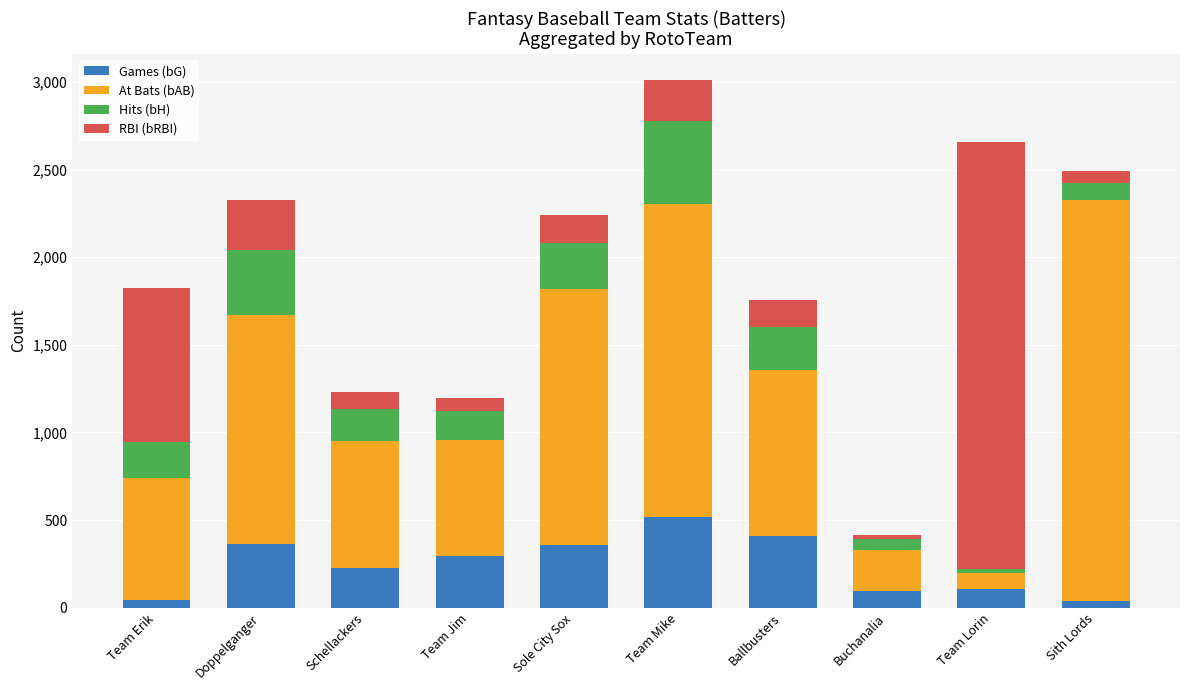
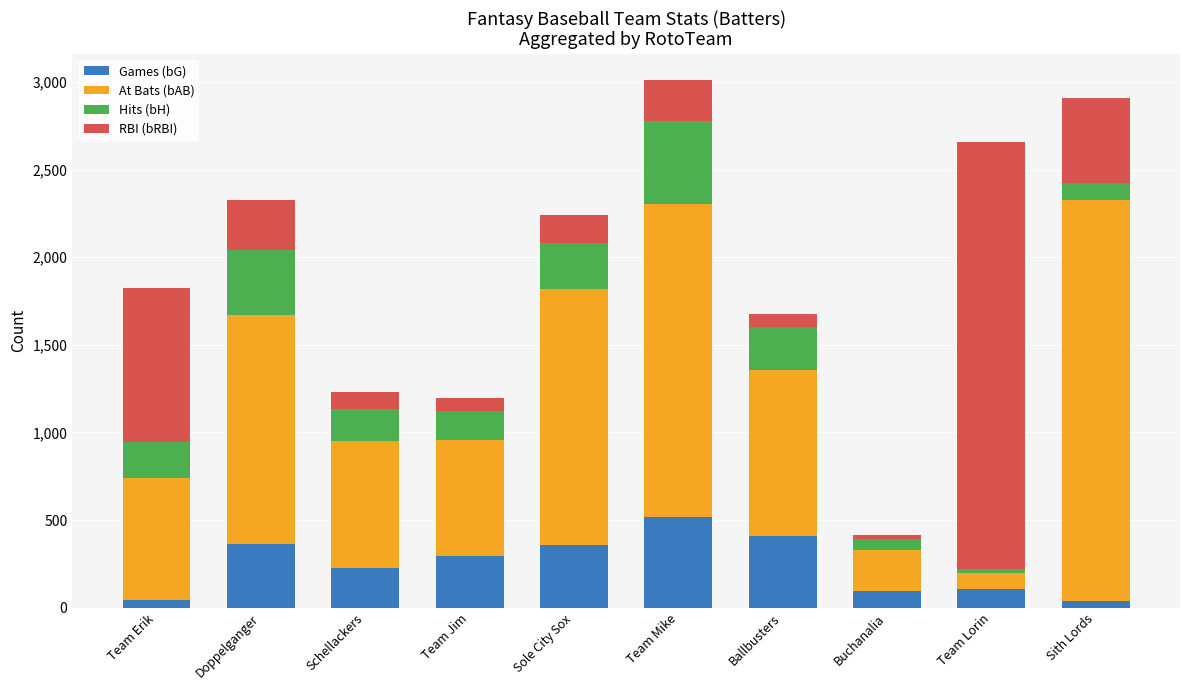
RBI (bRBI), Ballbusters: 160 -> 80
RBI (bRBI), Sith Lords: 60 -> 480
